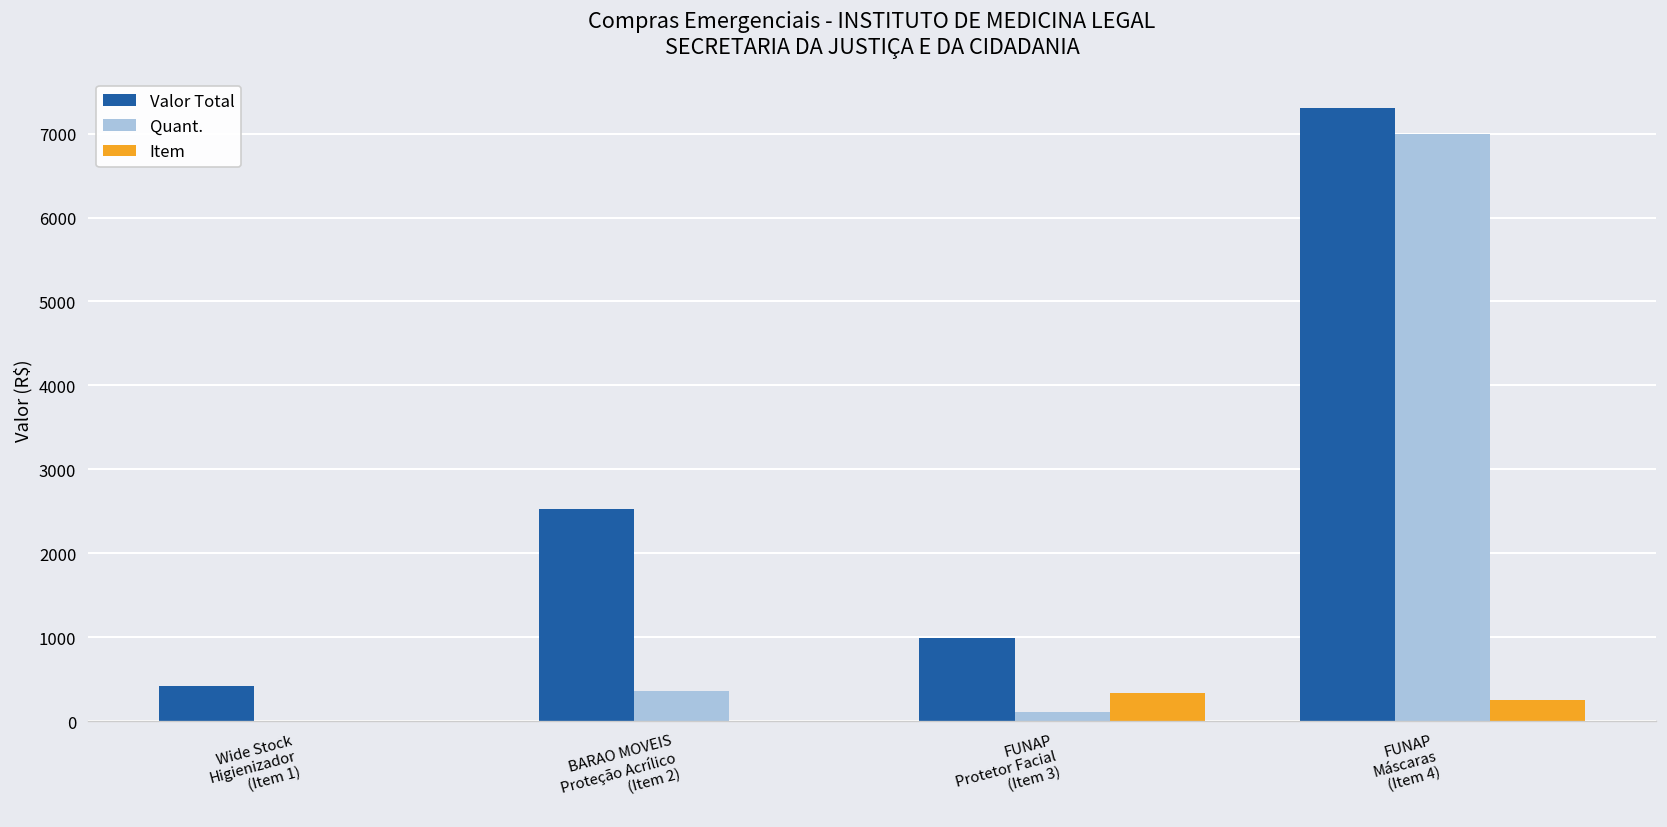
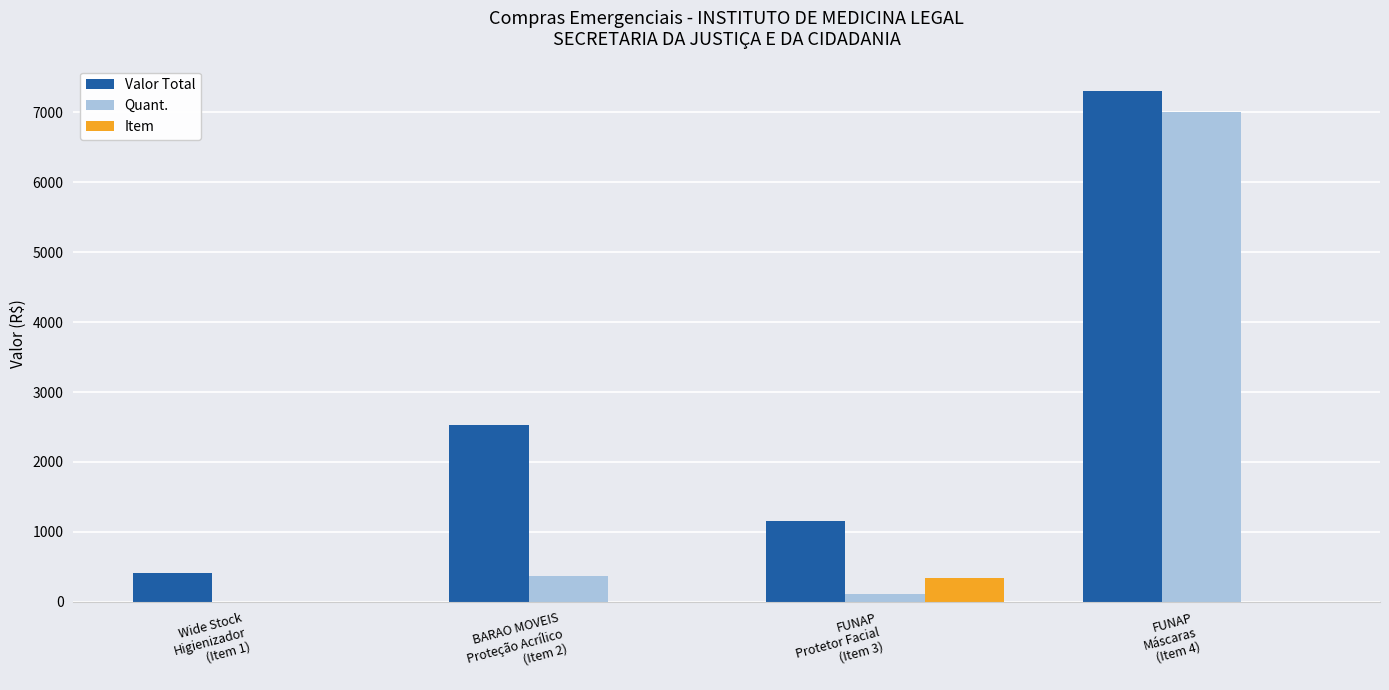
Valor Total, FUNAP Protetor Facial (Item 3): 1000 -> 1200
Item, FUNAP Máscaras (Item 4): 300 -> 0
